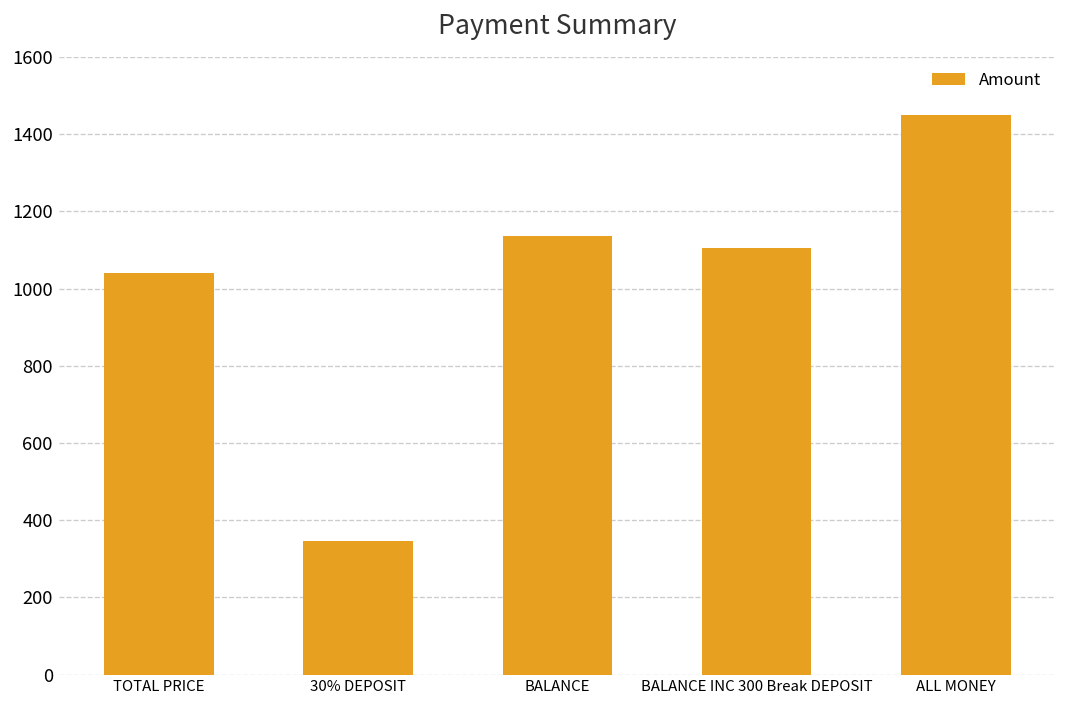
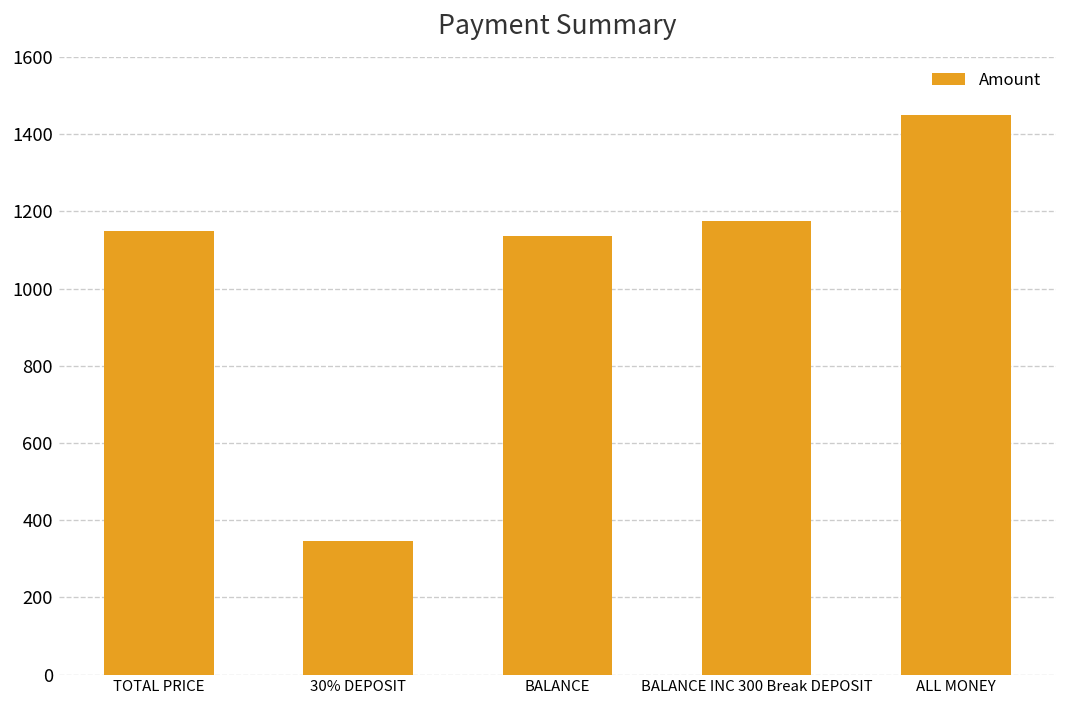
TOTAL PRICE: 1040 -> 1150
BALANCE INC 300 Break DEPOSIT: 1110 -> 1180
